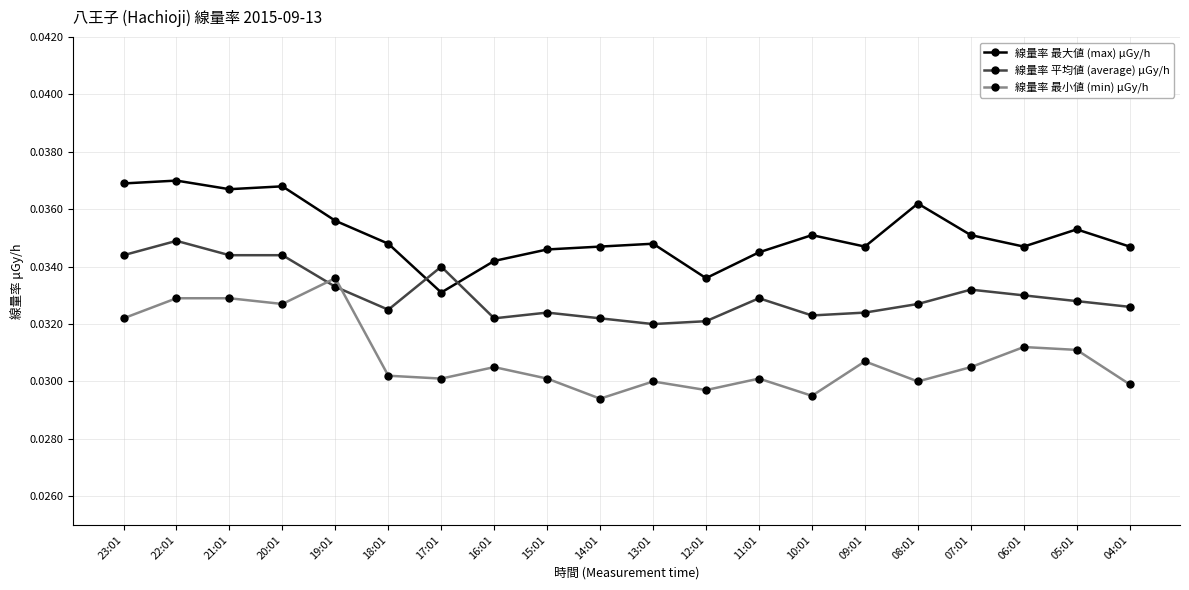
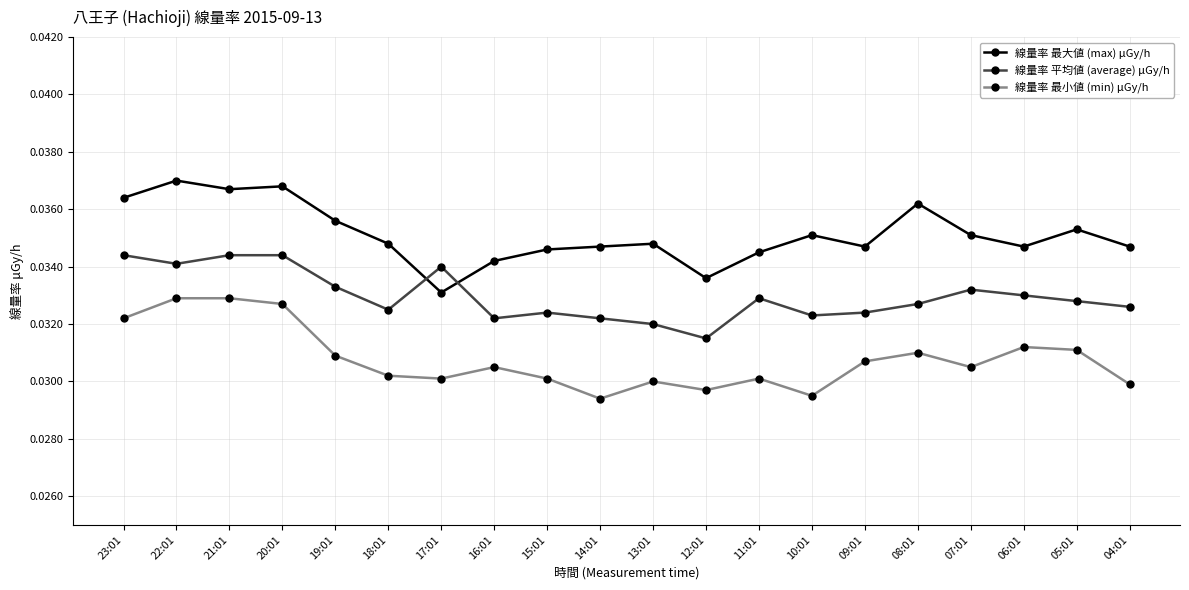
線量率 最大値 (max) μGy/h, 23:01: 0.0369 -> 0.0364
線量率 平均値 (average) μGy/h, 22:01: 0.0349 -> 0.0341
線量率 最小値 (min) μGy/h, 19:01: 0.0336 -> 0.0309
線量率 平均値 (average) μGy/h, 12:01: 0.0321 -> 0.0315
線量率 最小値 (min) μGy/h, 08:01: 0.030 -> 0.031
